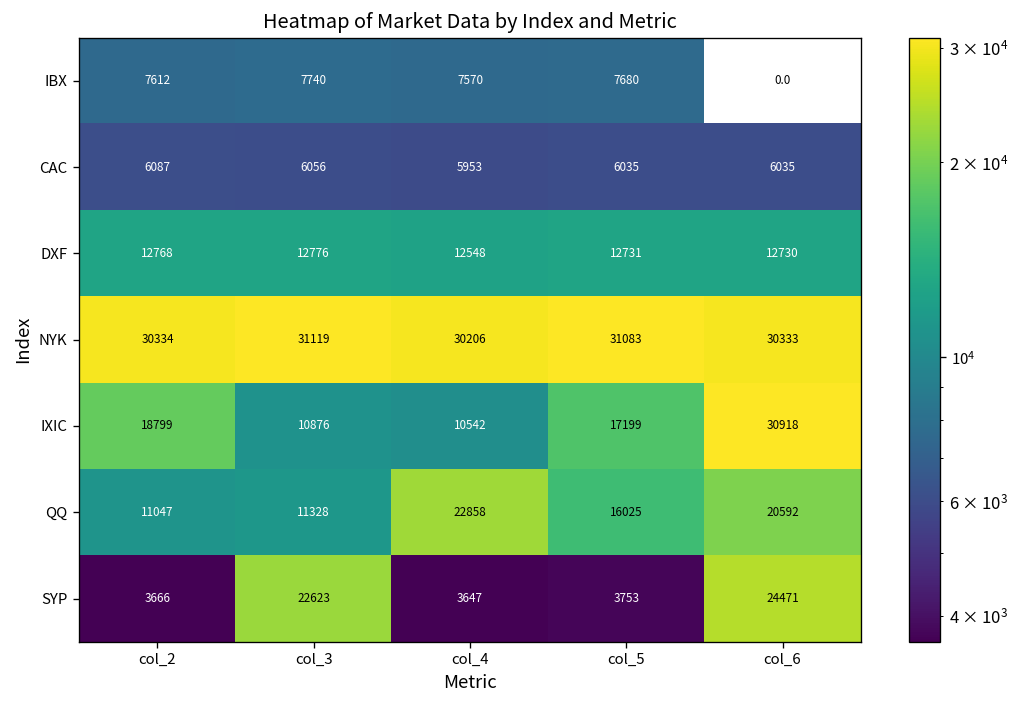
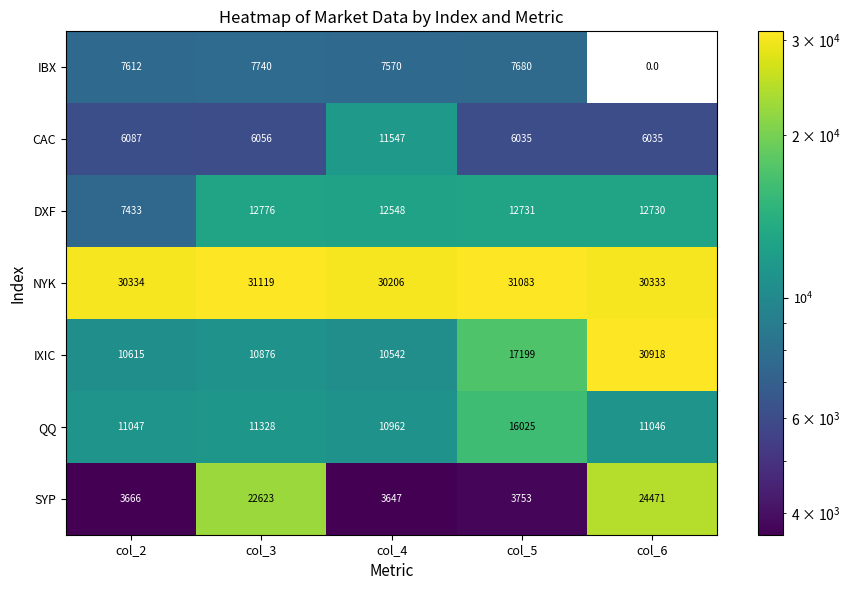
CAC, col_4: 5953 -> 11547
DXF, col_2: 12768 -> 7433
IXIC, col_2: 18799 -> 10615
QQ, col_4: 22858 -> 10962
QQ, col_6: 20592 -> 11046
